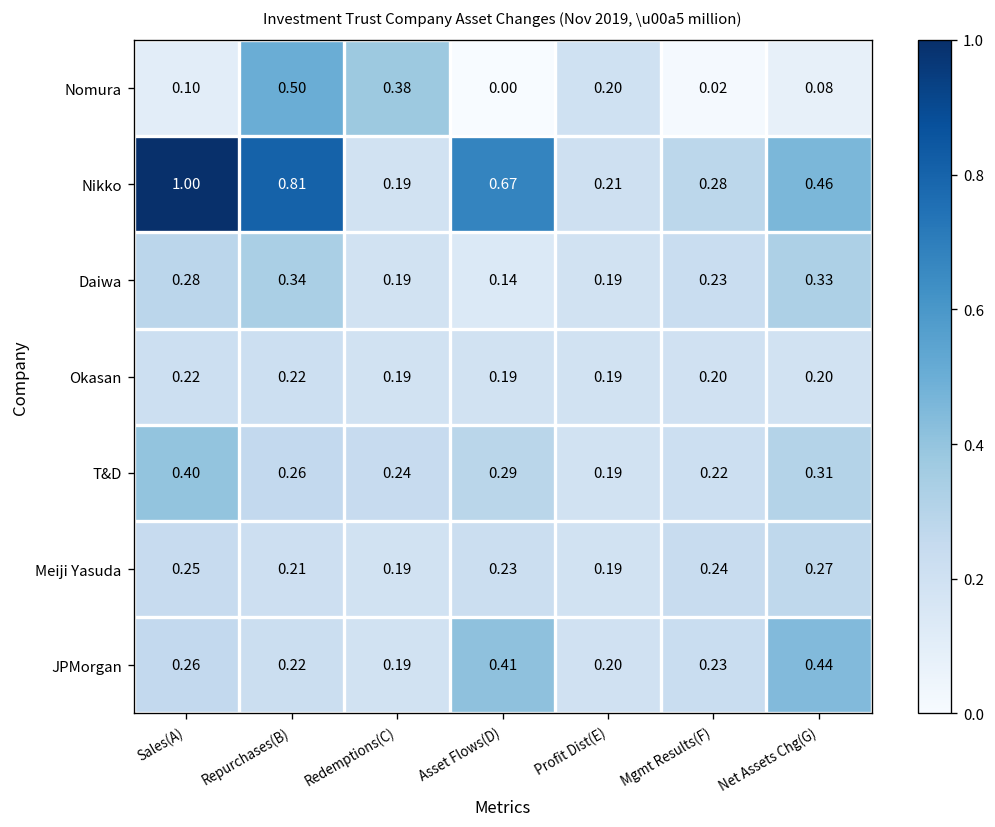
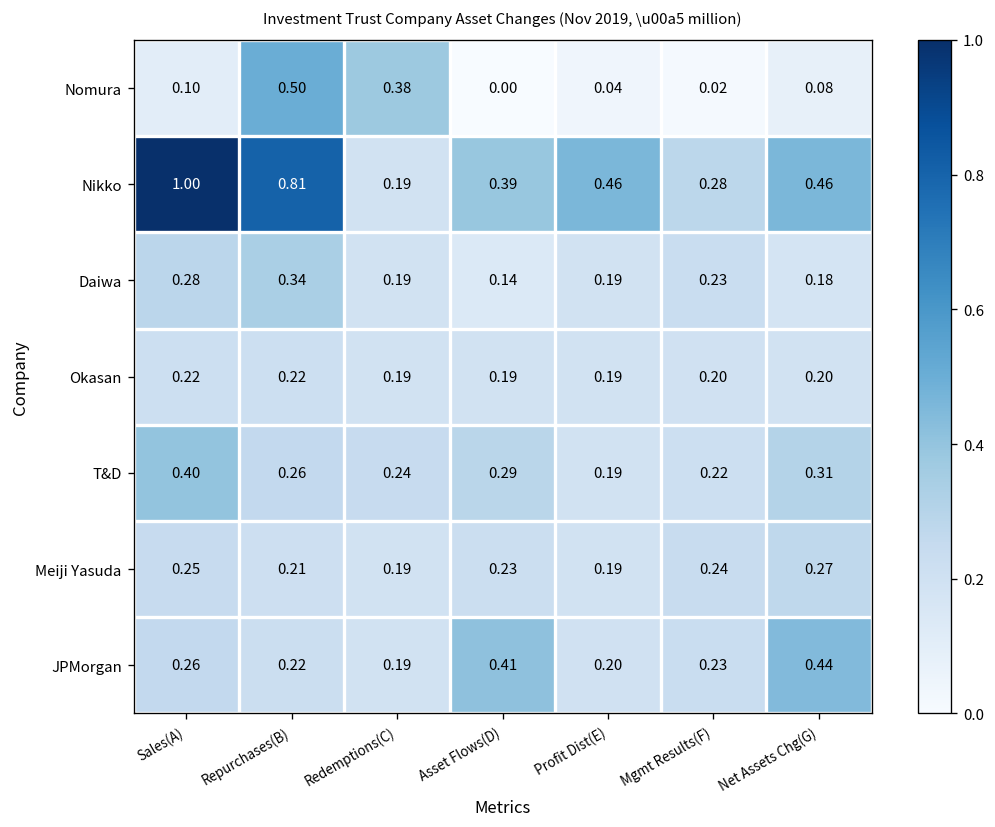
Nomura, Profit Dist(E): 0.20 -> 0.04
Nikko, Asset Flows(D): 0.67 -> 0.39
Nikko, Profit Dist(E): 0.21 -> 0.46
Daiwa, Net Assets Chg(G): 0.33 -> 0.18
